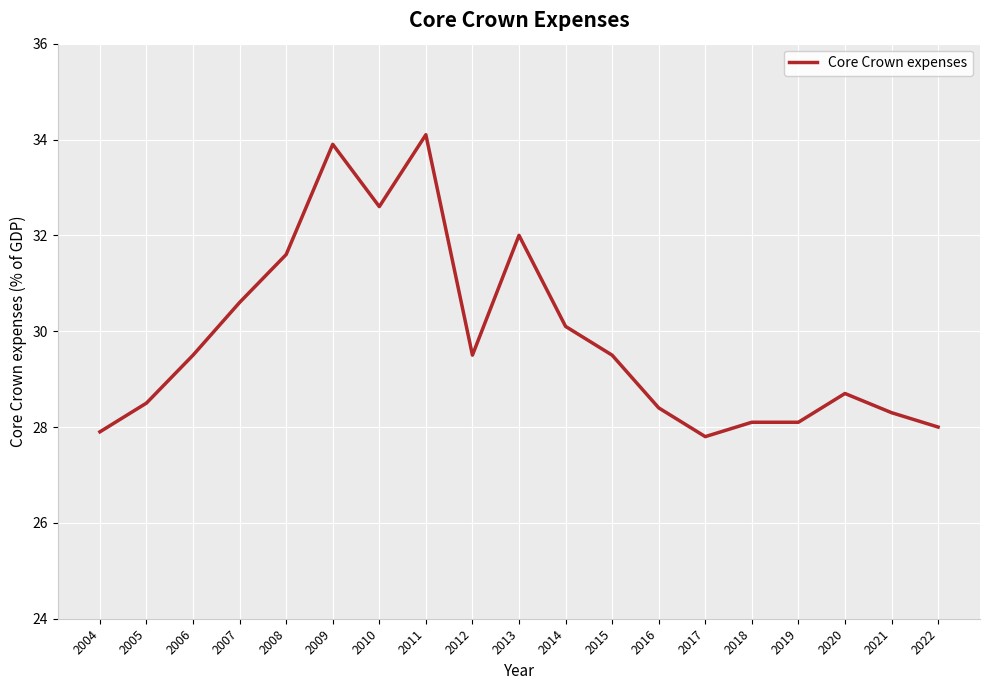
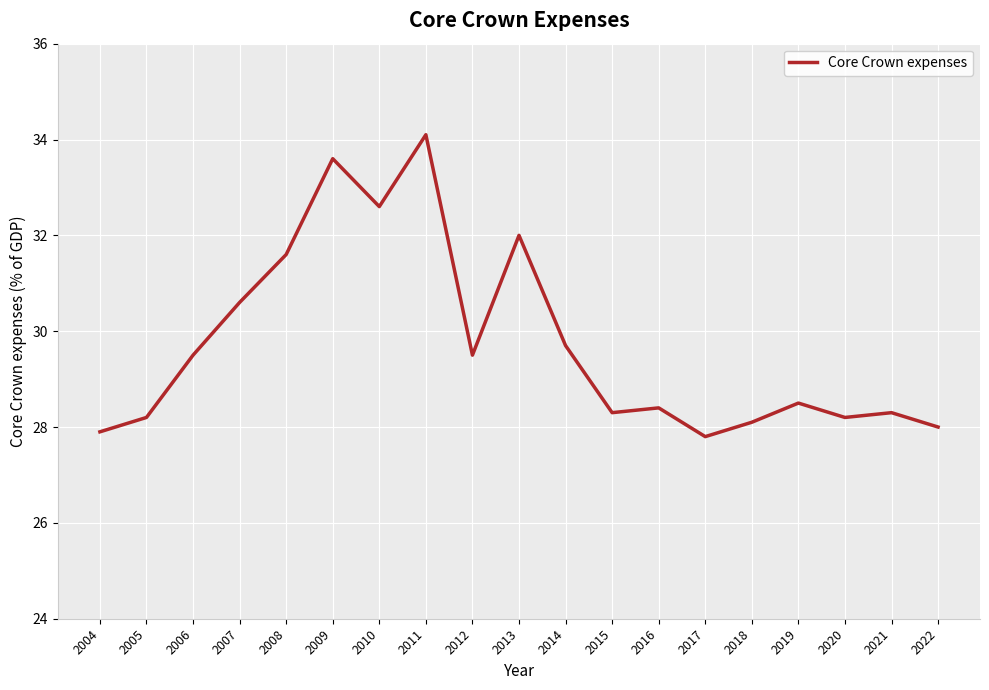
2005: 28.5 -> 28.2
2009: 33.9 -> 33.6
2014: 30.1 -> 29.7
2015: 29.5 -> 28.3
2019: 28.1 -> 28.5
2020: 28.7 -> 28.2
